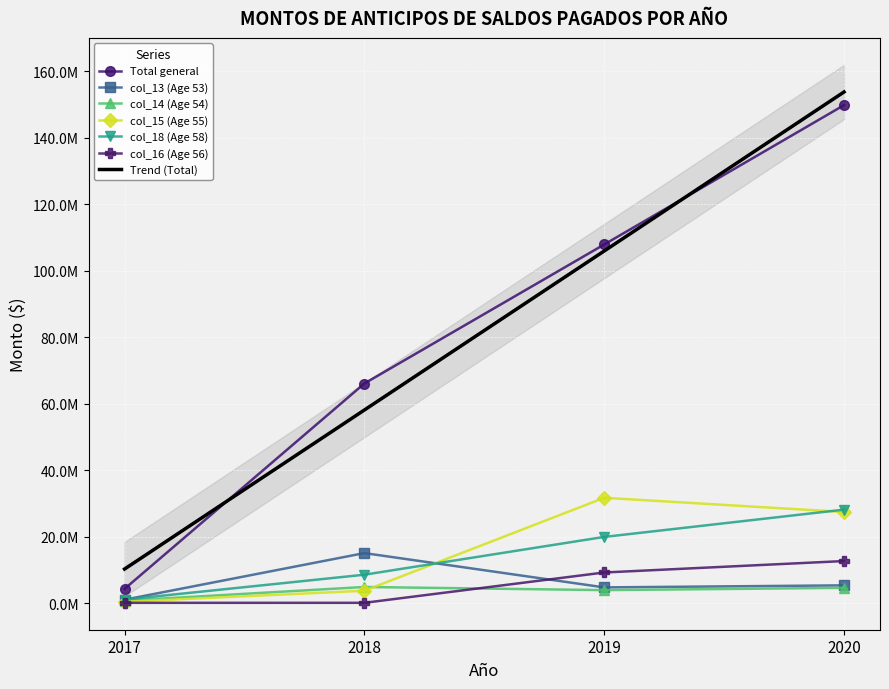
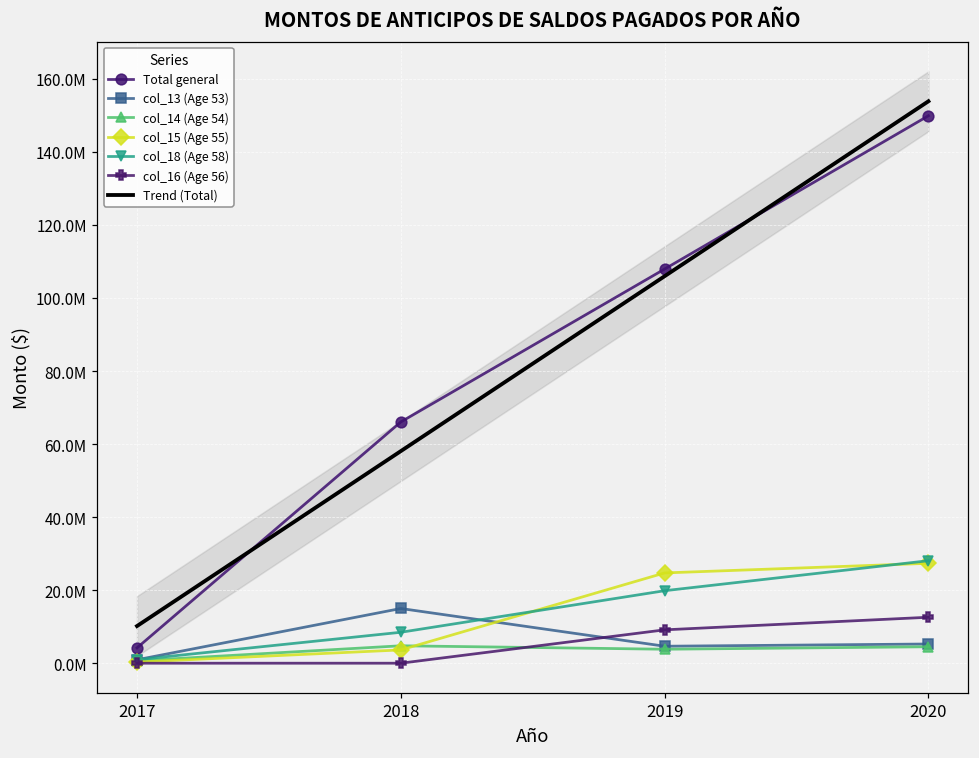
col_15 (Age 55), 2019: 32000000 -> 25000000
